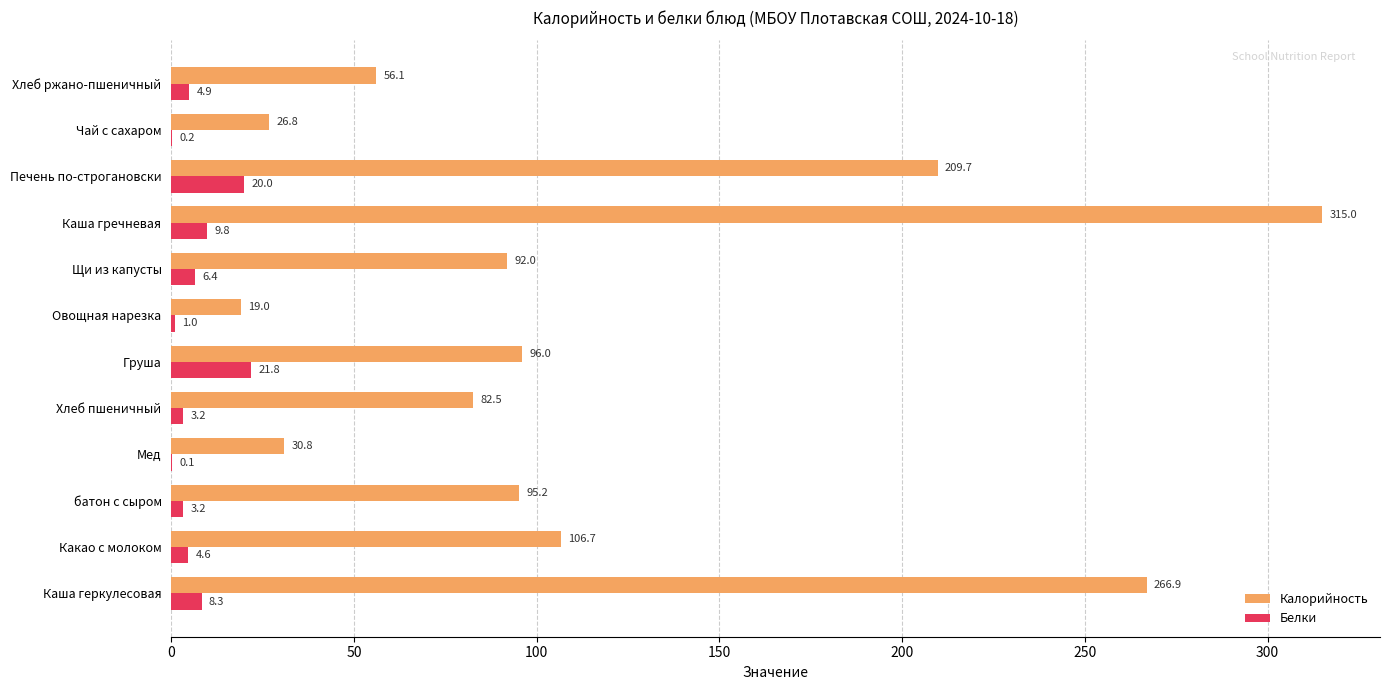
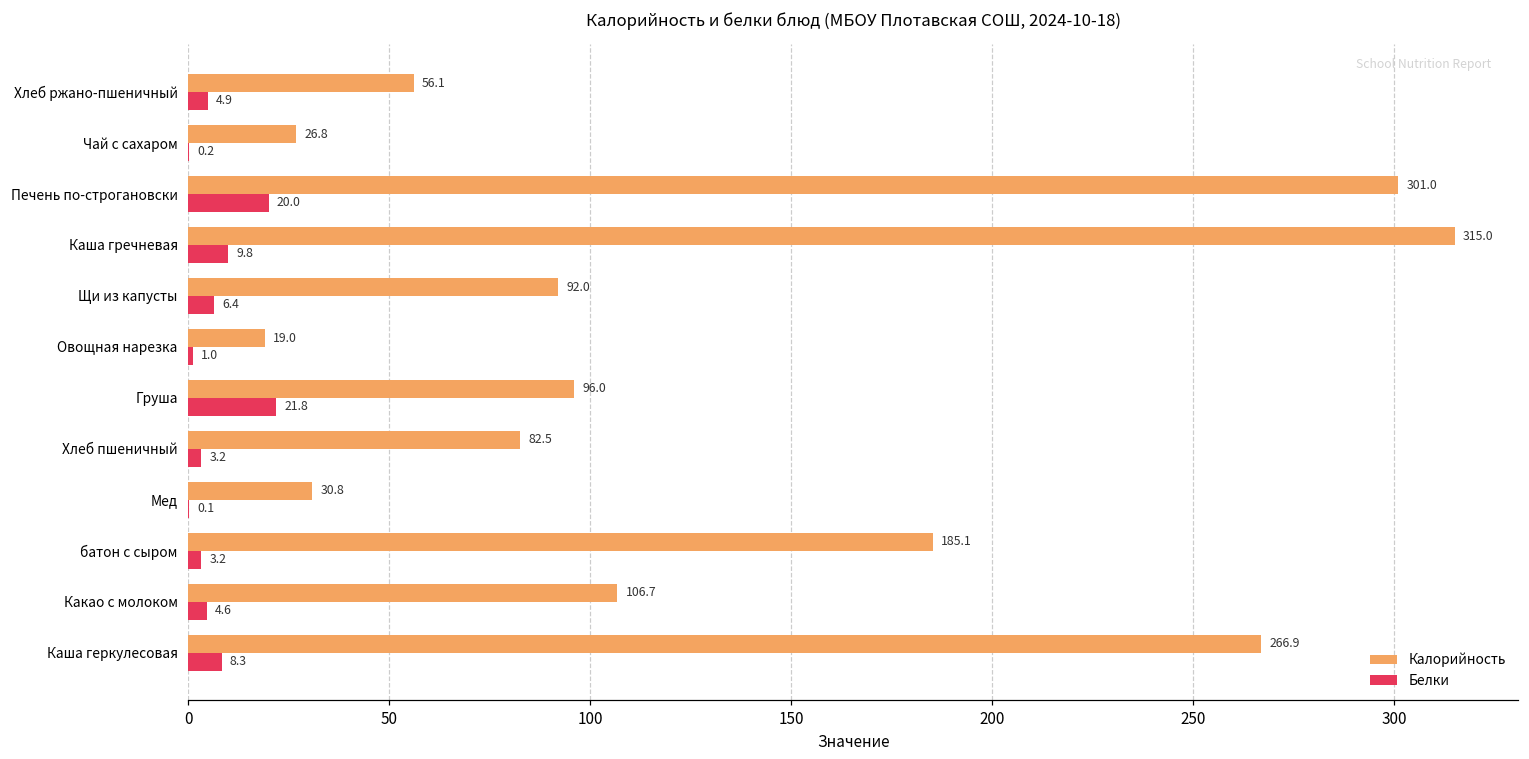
Калорийность, Печень по-строгановски: 209.7 -> 301.0
Калорийность, батон с сыром: 95.2 -> 185.1
